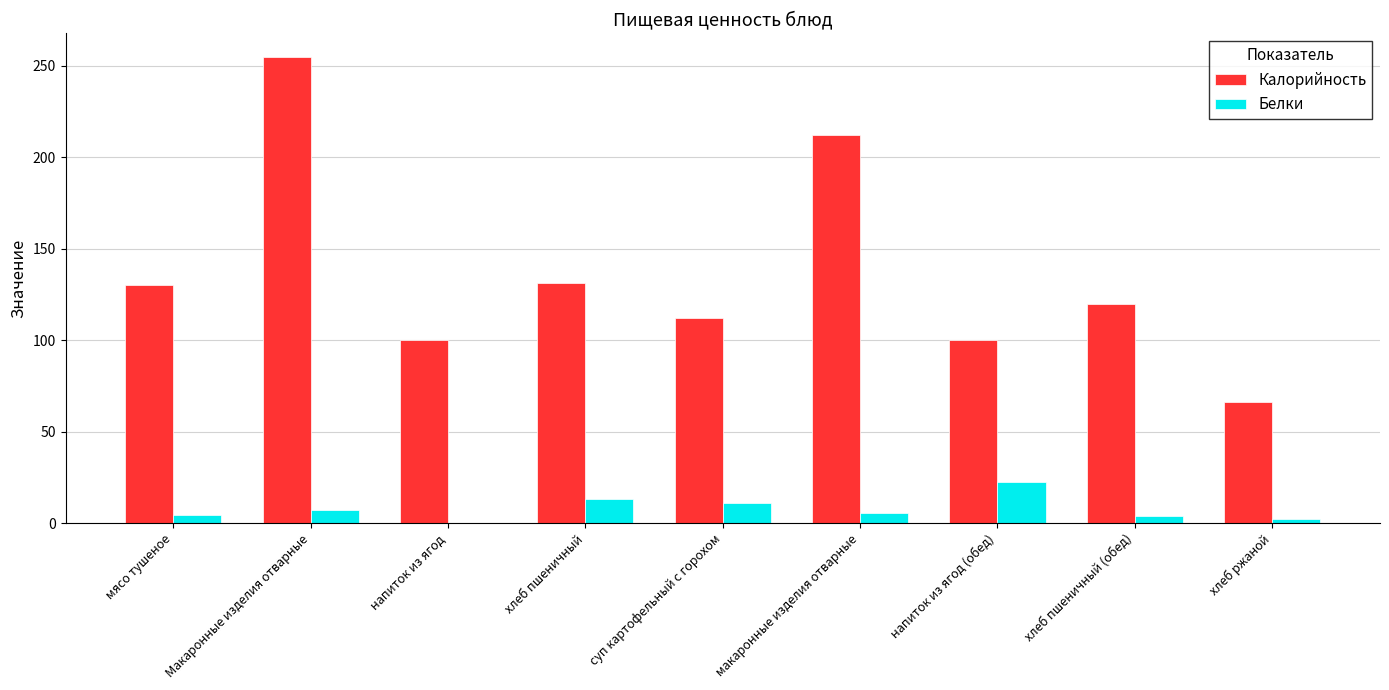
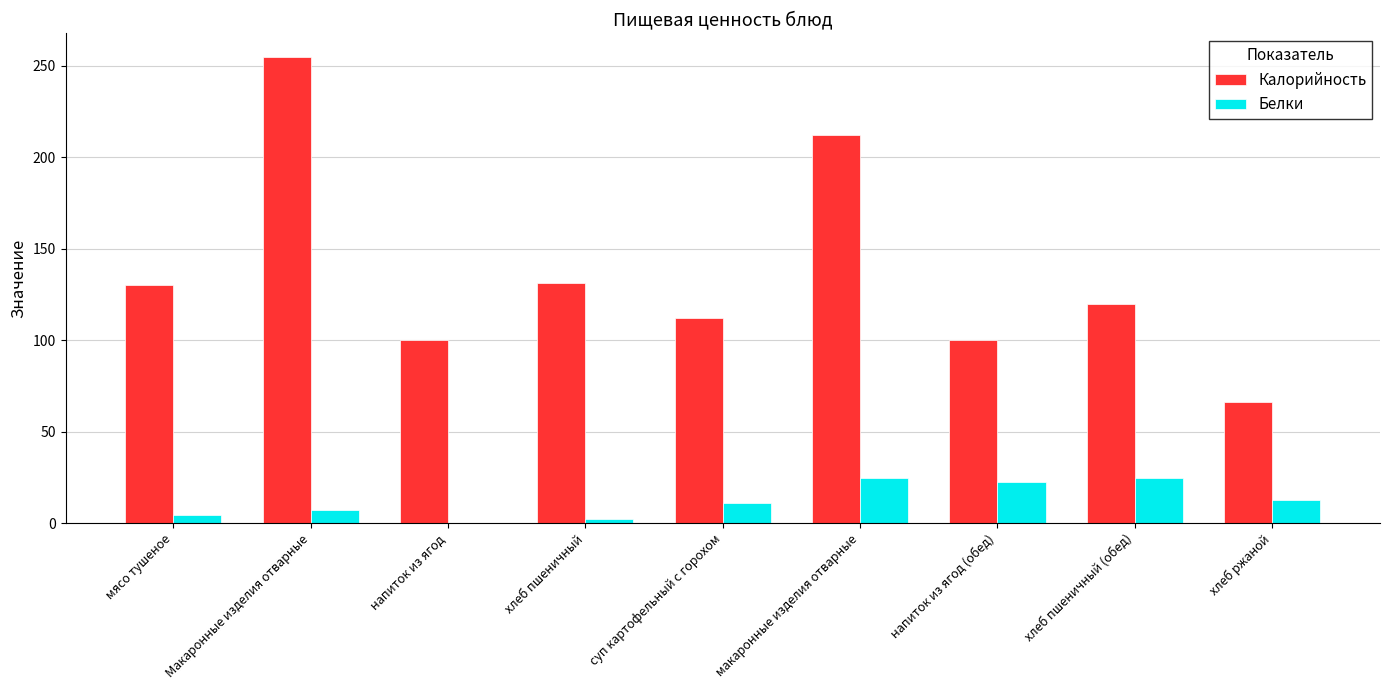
Белки, хлеб пшеничный: 13 -> 2
Белки, макаронные изделия отварные: 6 -> 25
Белки, хлеб пшеничный (обед): 4 -> 25
Белки, хлеб ржаной: 2 -> 13
